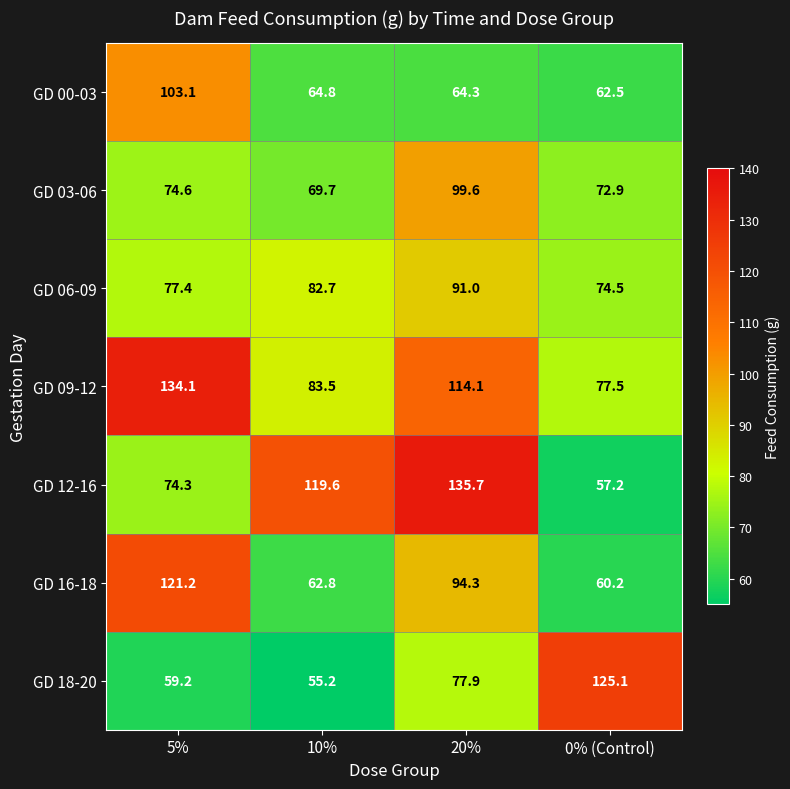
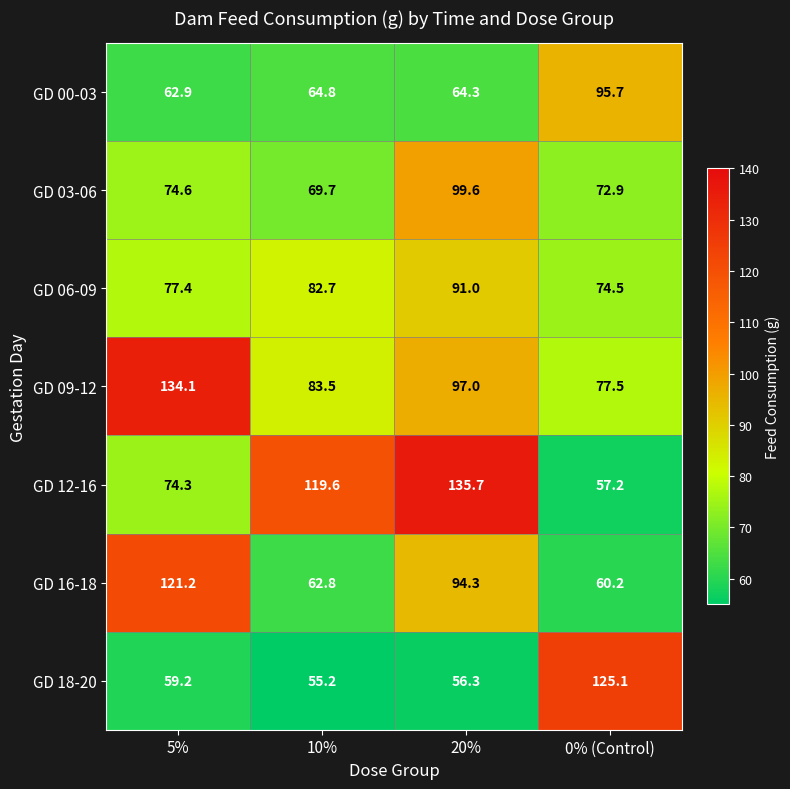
GD 00-03, 5%: 103.1 -> 62.9
GD 00-03, 0% (Control): 62.5 -> 95.7
GD 09-12, 20%: 114.1 -> 97.0
GD 18-20, 20%: 77.9 -> 56.3
